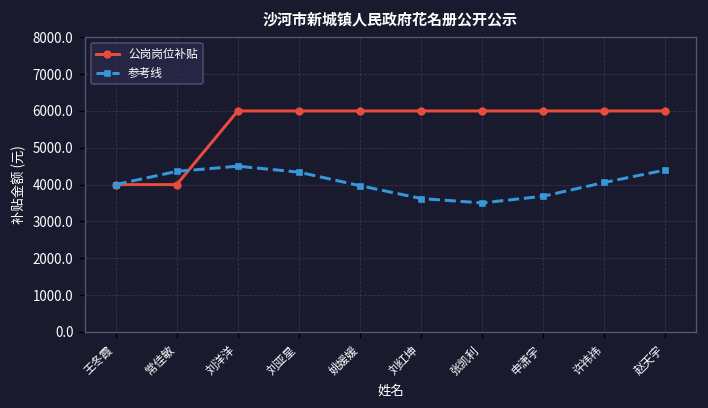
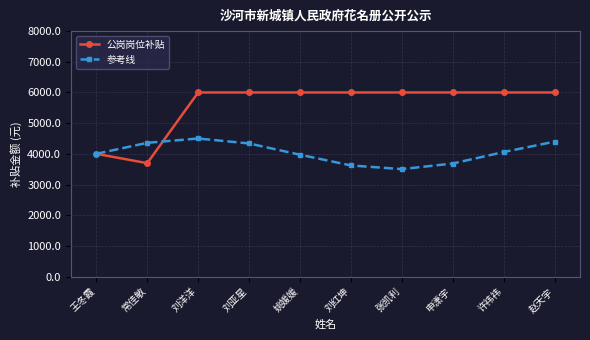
公岗岗位补贴, 常佳敏: 4000 -> 3700
